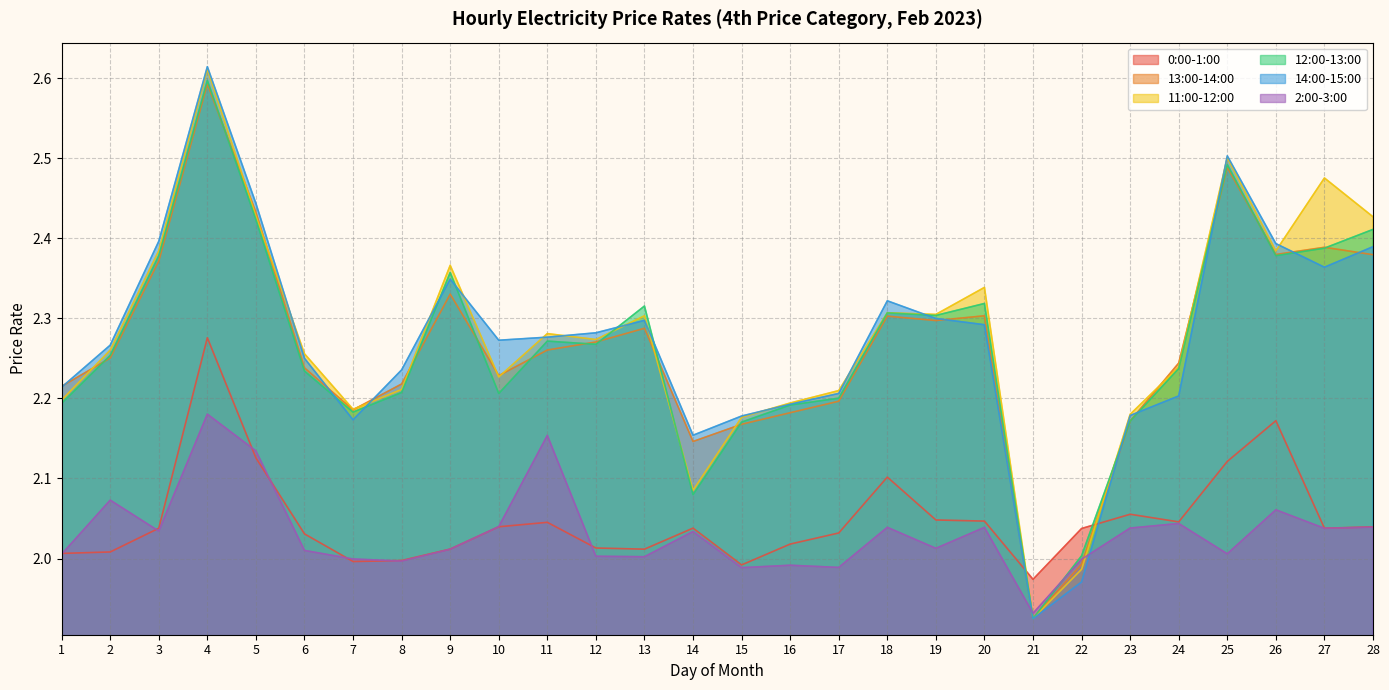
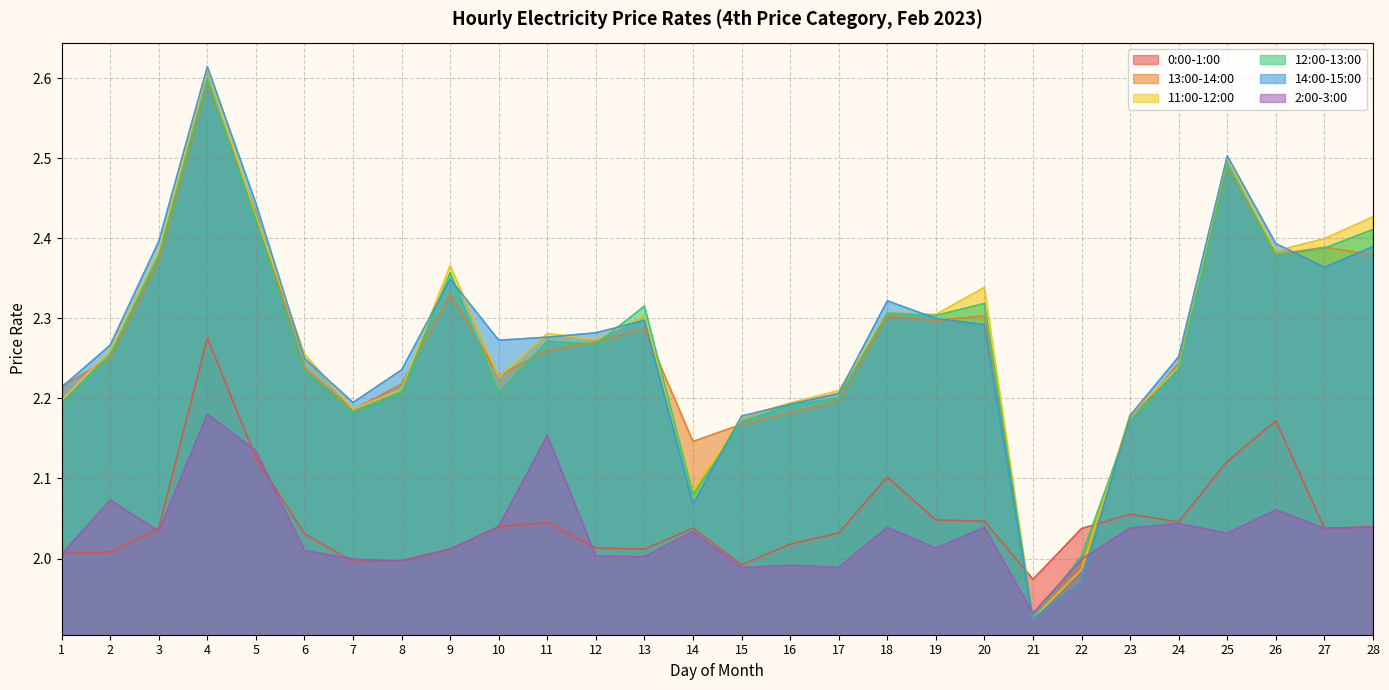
14:00-15:00, 7: 2.17 -> 2.19
14:00-15:00, 14: 2.15 -> 2.07
14:00-15:00, 24: 2.20 -> 2.25
2:00-3:00, 25: 2.01 -> 2.03
11:00-12:00, 27: 2.48 -> 2.40
